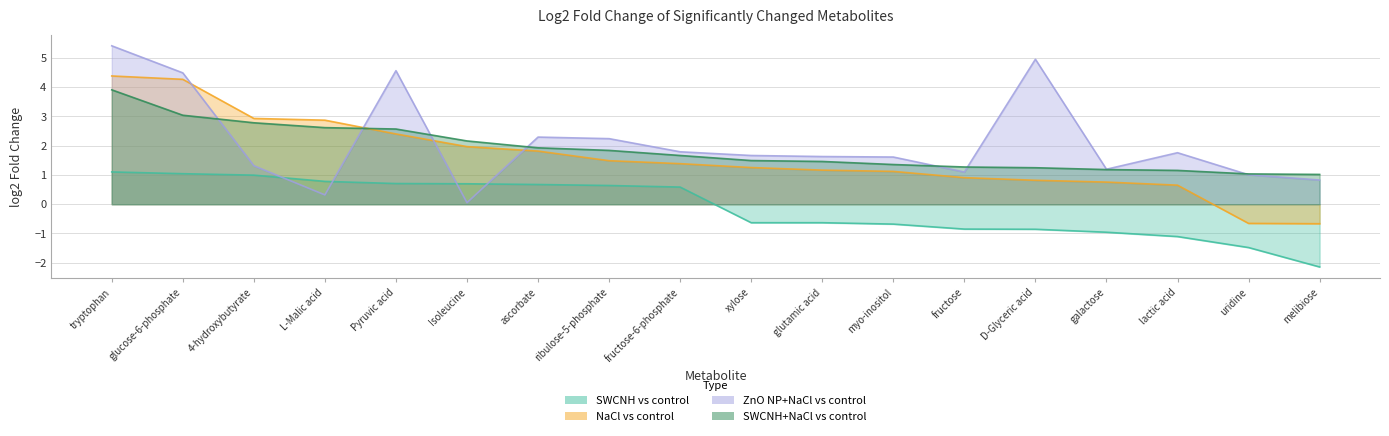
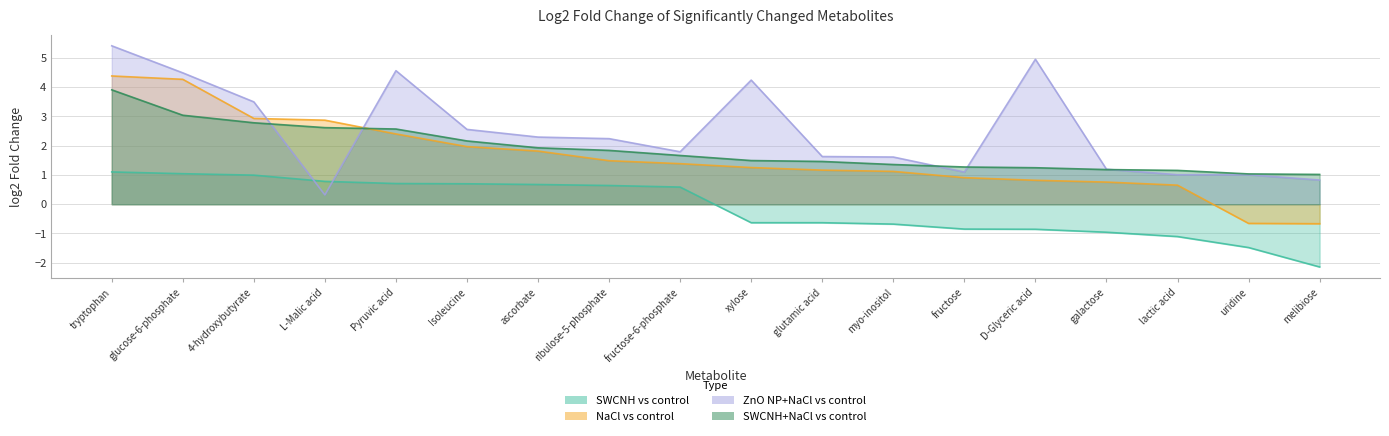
ZnO NP+NaCl vs control, 4-hydroxybutyrate: 1.3 -> 3.5
ZnO NP+NaCl vs control, Isoleucine: 0.1 -> 2.6
ZnO NP+NaCl vs control, xylose: 1.7 -> 4.2
ZnO NP+NaCl vs control, lactic acid: 1.8 -> 1.0
